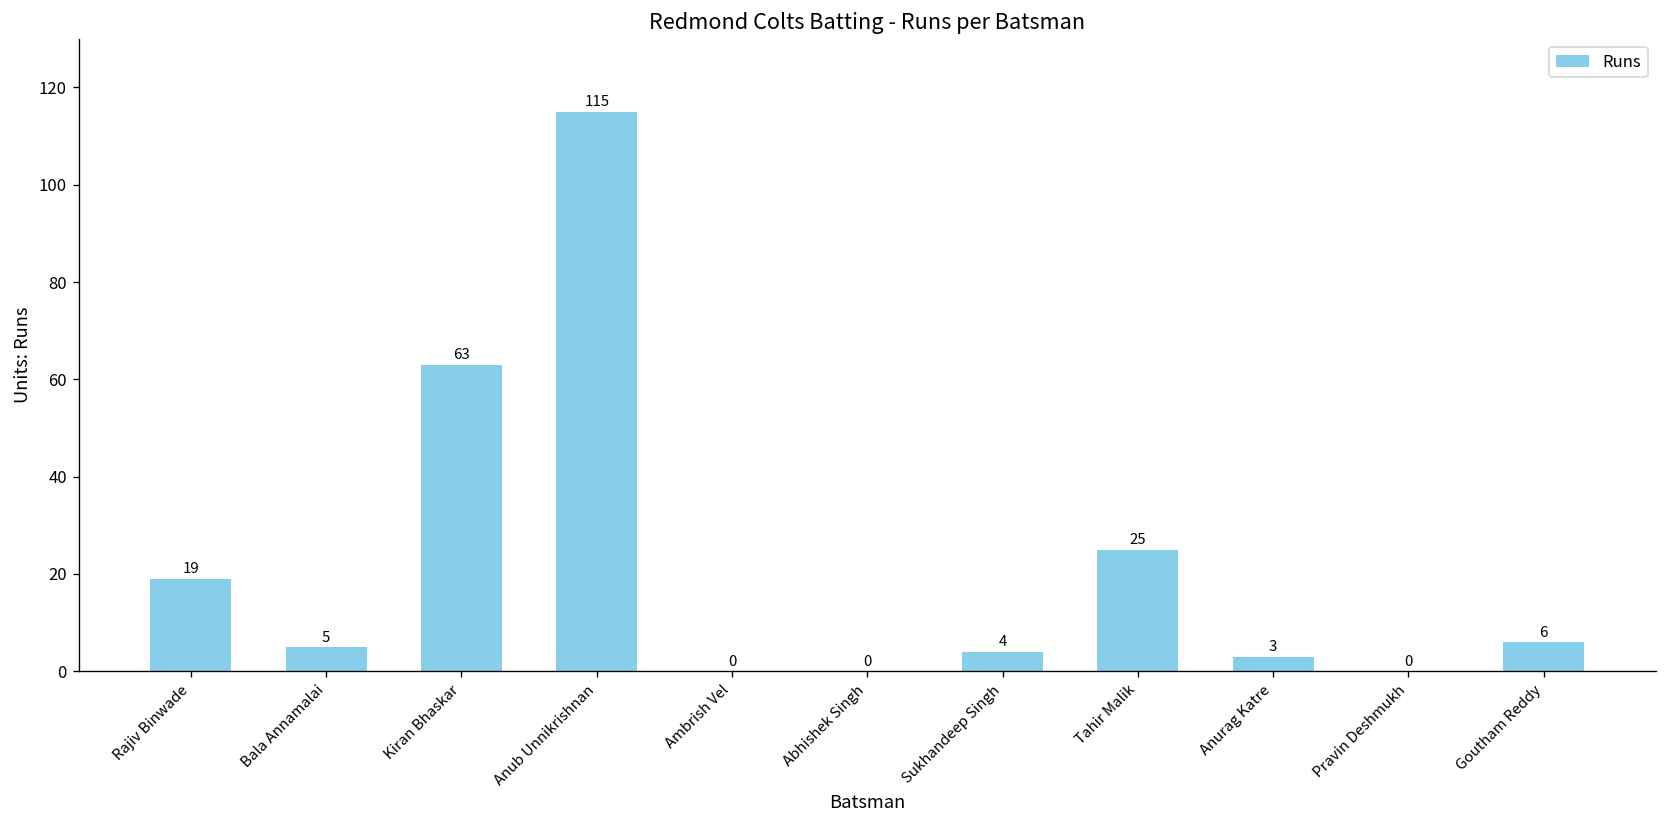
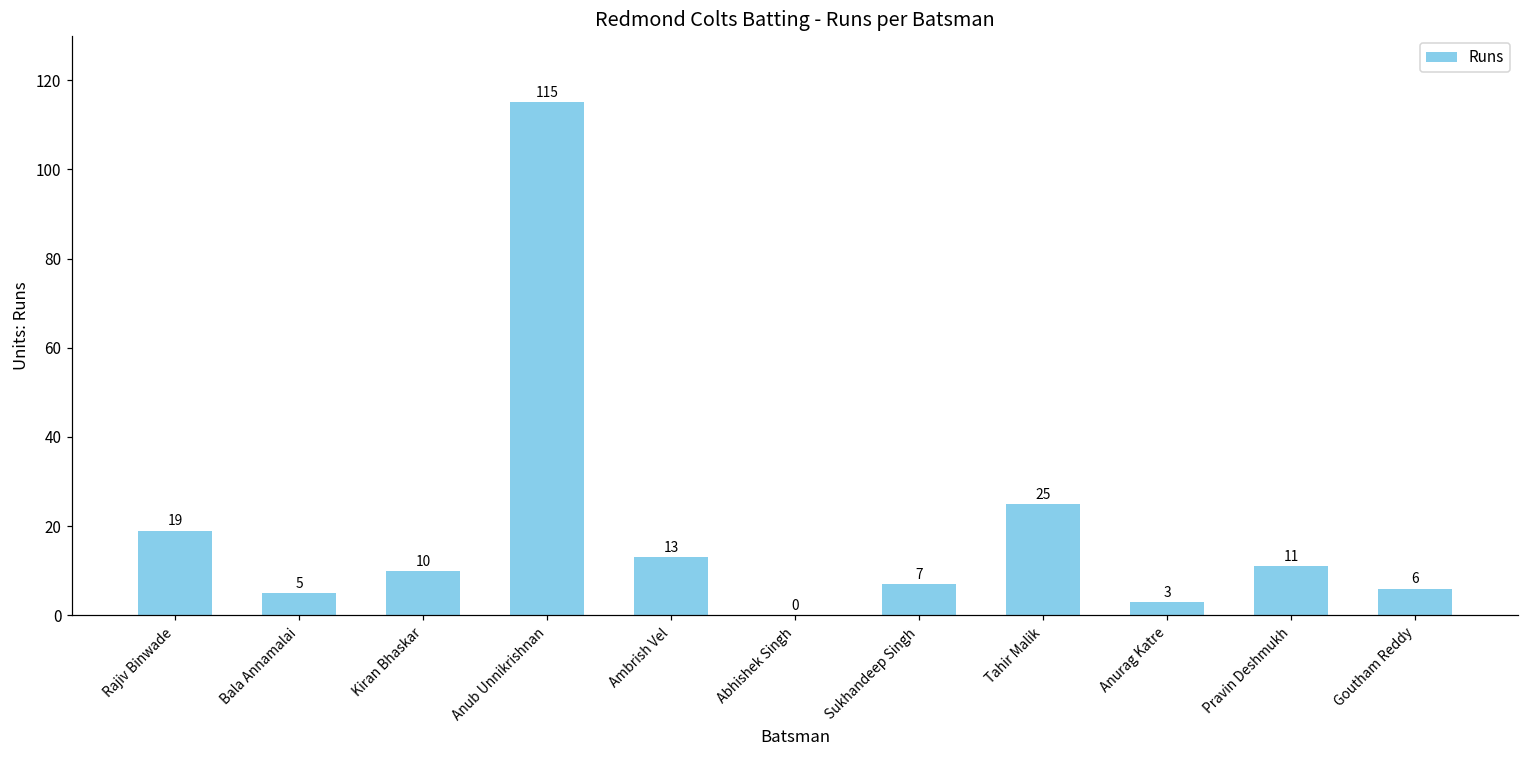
Kiran Bhaskar: 63 -> 10
Ambrish Vel: 0 -> 13
Sukhandeep Singh: 4 -> 7
Pravin Deshmukh: 0 -> 11
